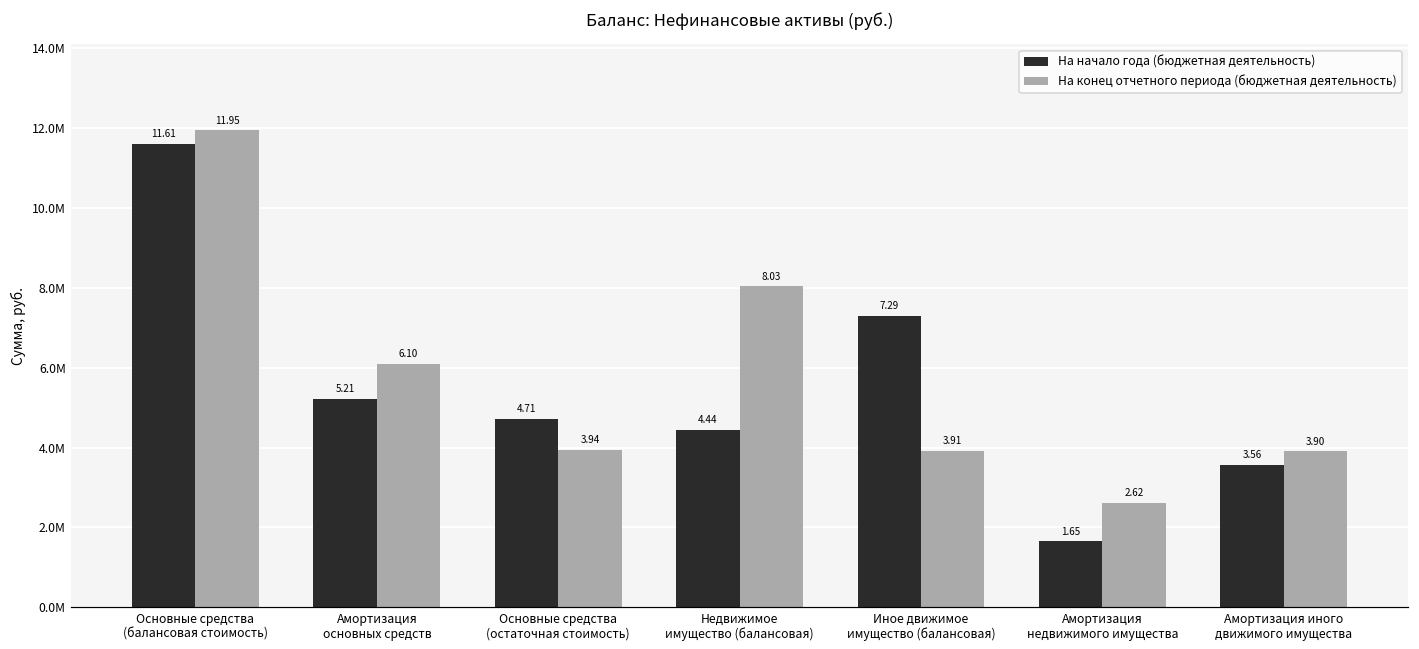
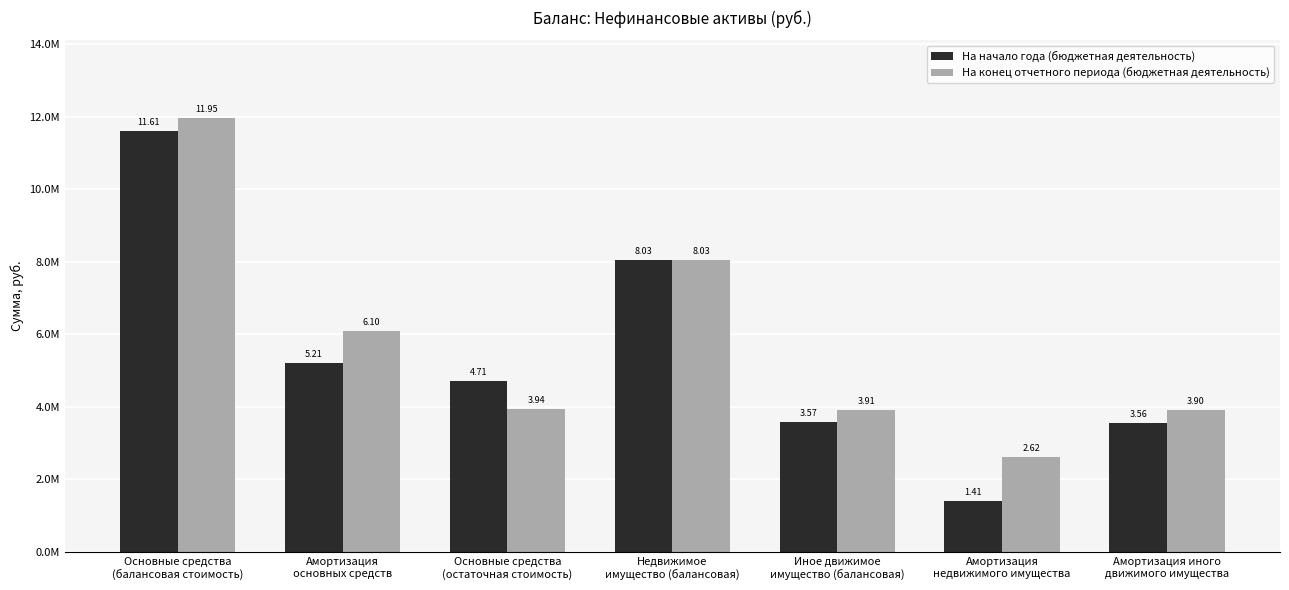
На начало года (бюджетная деятельность), Недвижимое имущество (балансовая): 4.44 -> 8.03
На начало года (бюджетная деятельность), Иное движимое имущество (балансовая): 7.29 -> 3.57
На начало года (бюджетная деятельность), Амортизация недвижимого имущества: 1.65 -> 1.41
